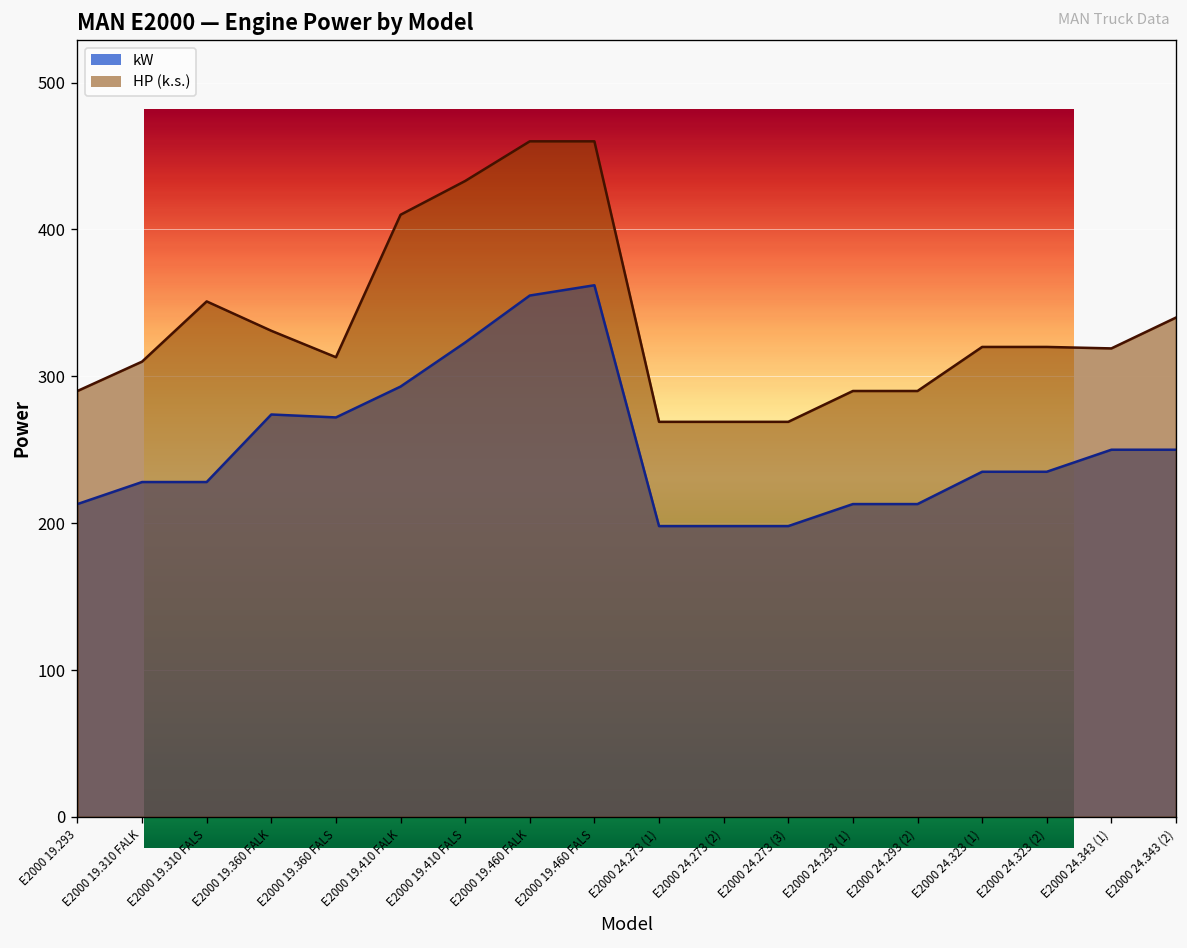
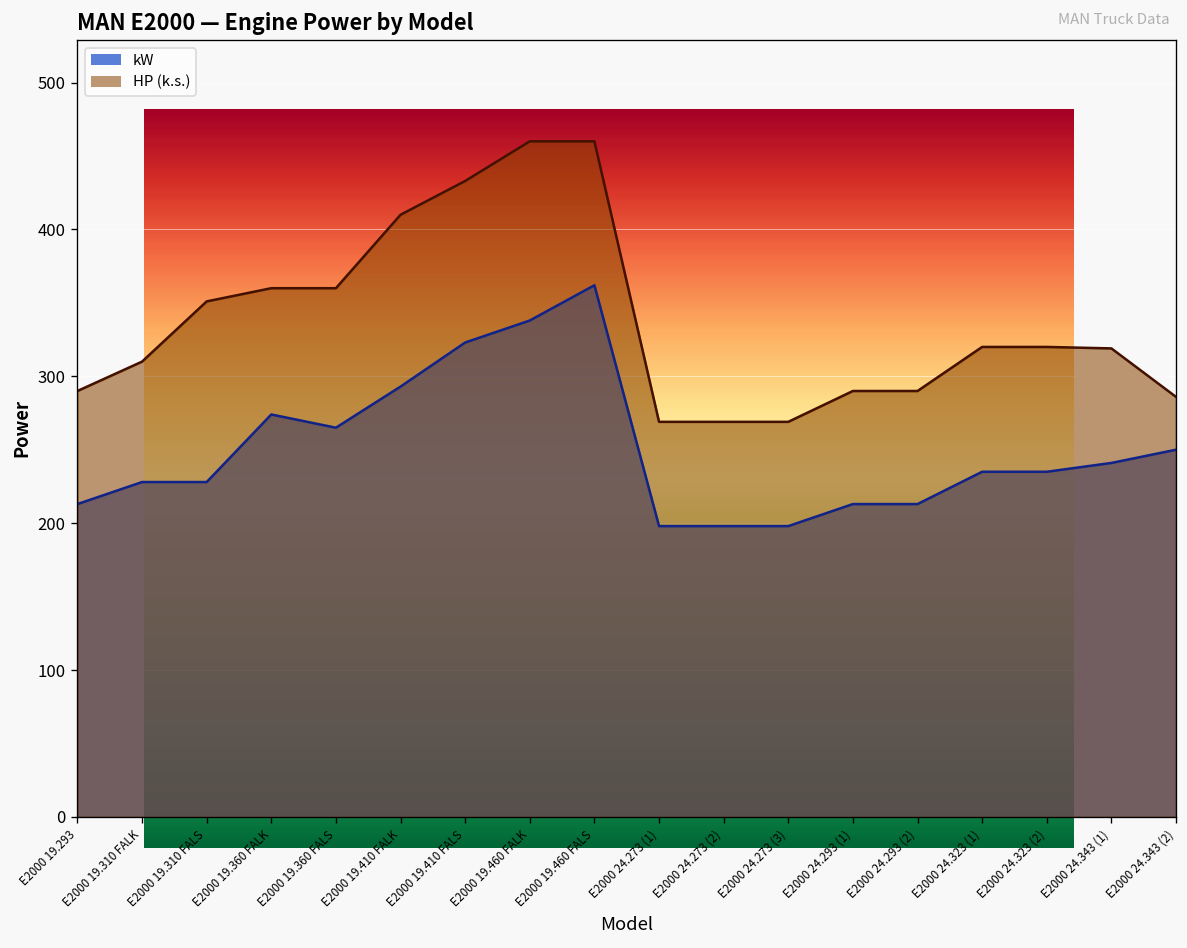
MAN E2000 — Engine Power by Model, HP (k.s.), E2000 19.360 FALK: 331 -> 360
MAN E2000 — Engine Power by Model, kW, E2000 19.360 FALS: 272 -> 265
MAN E2000 — Engine Power by Model, HP (k.s.), E2000 19.360 FALS: 313 -> 360
MAN E2000 — Engine Power by Model, kW, E2000 19.460 FALK: 355 -> 338
MAN E2000 — Engine Power by Model, kW, E2000 24.343 (1): 250 -> 241
MAN E2000 — Engine Power by Model, HP (k.s.), E2000 24.343 (2): 340 -> 286
